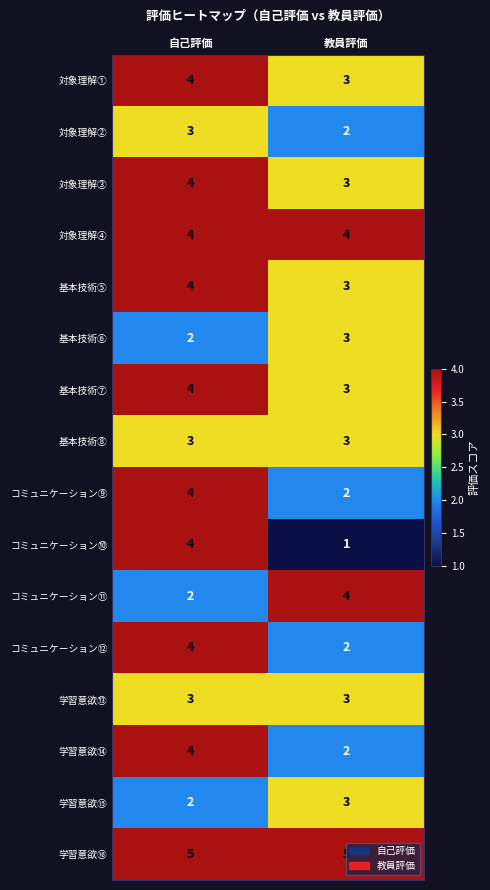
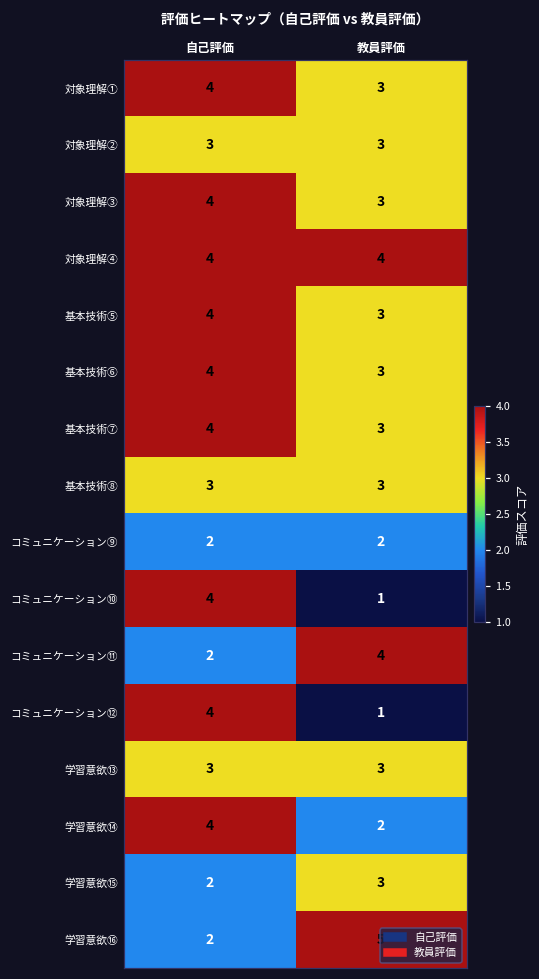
対象理解②, 教員評価: 2 -> 3
基本技術⑥, 自己評価: 2 -> 4
コミュニケーション⑨, 自己評価: 4 -> 2
コミュニケーション⑫, 教員評価: 2 -> 1
学習意欲⑯, 自己評価: 5 -> 2
